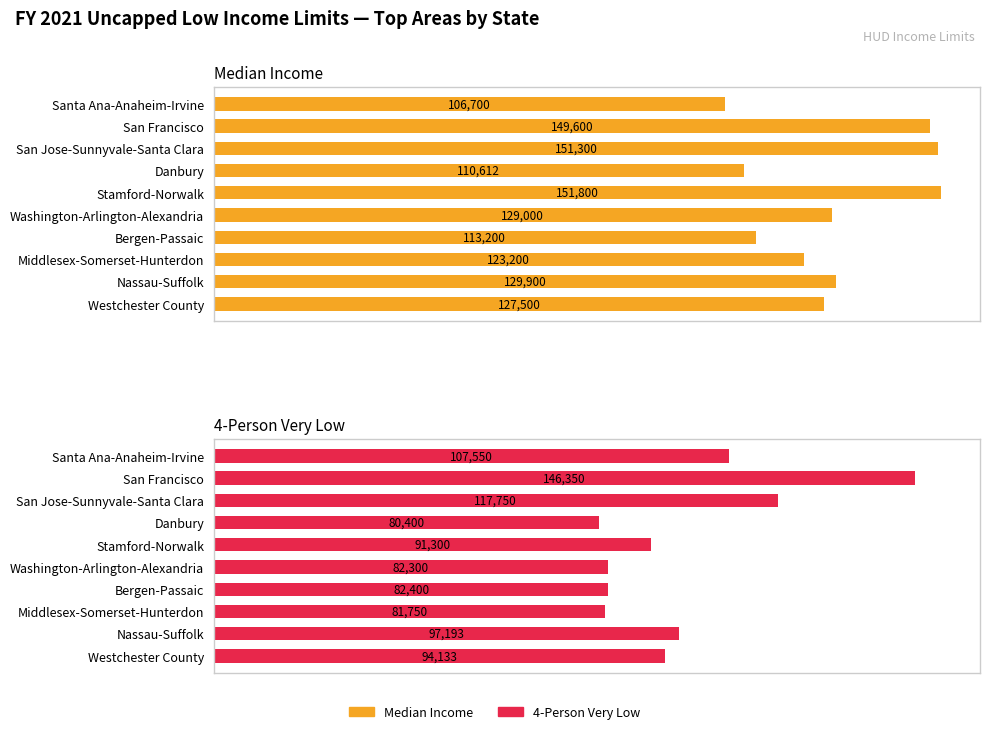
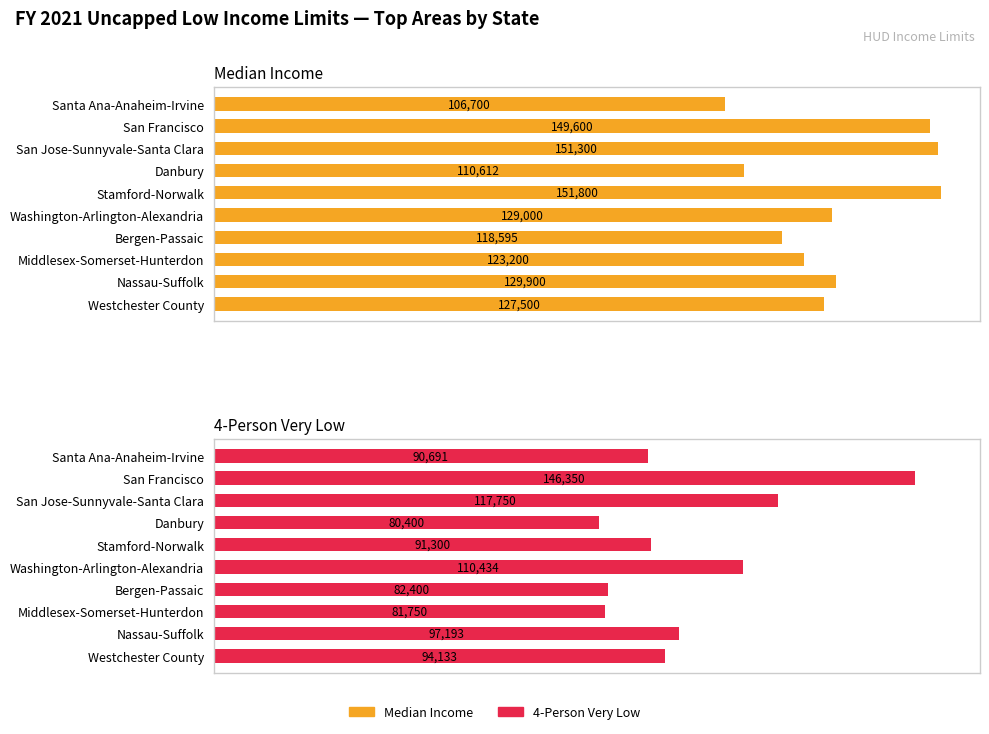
Median Income, Bergen-Passaic: 113,200 -> 118,595
4-Person Very Low, Santa Ana-Anaheim-Irvine: 107,550 -> 90,691
4-Person Very Low, Washington-Arlington-Alexandria: 82,300 -> 110,434
